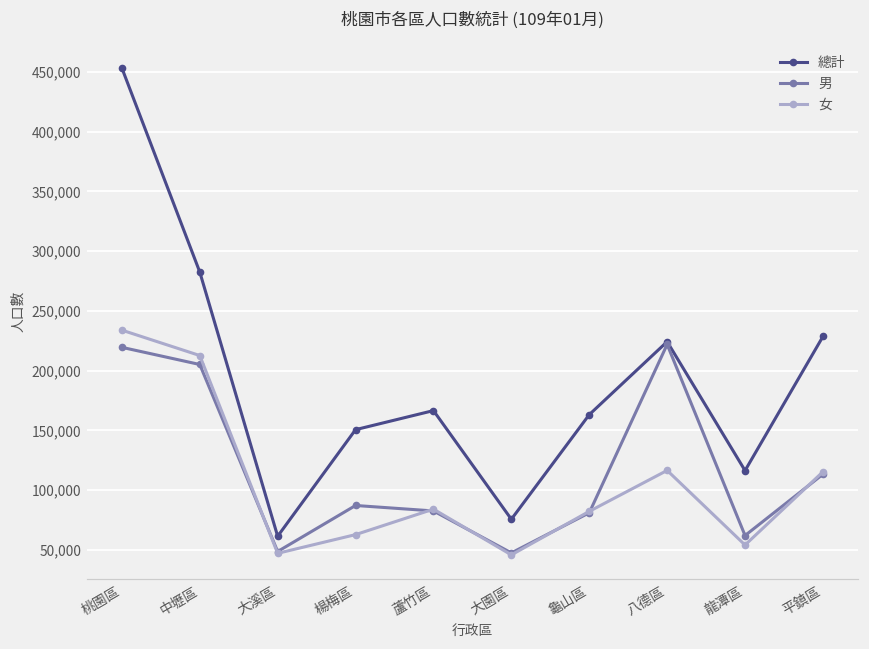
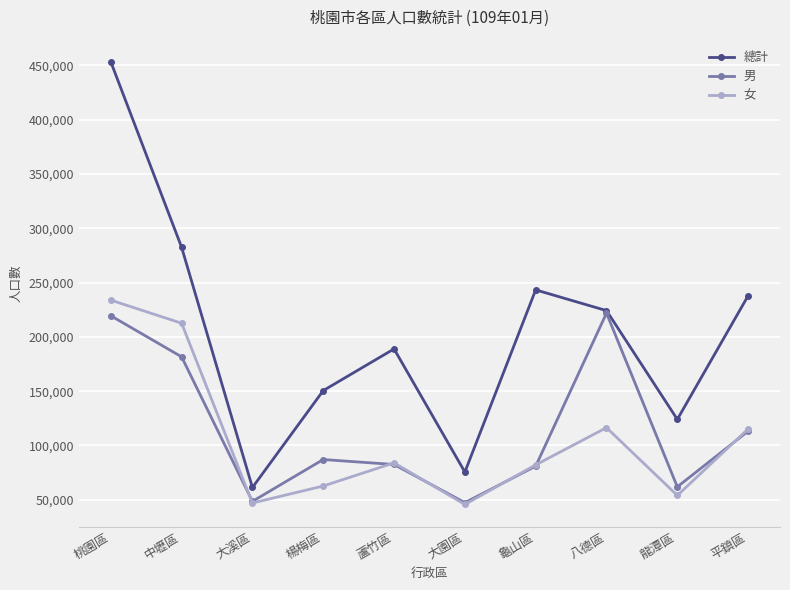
男, 中壢區: 205,000 -> 182,000
總計, 蘆竹區: 166,000 -> 189,000
總計, 龜山區: 163,000 -> 243,000
總計, 龍潭區: 116,000 -> 124,000
總計, 平鎮區: 229,000 -> 238,000
